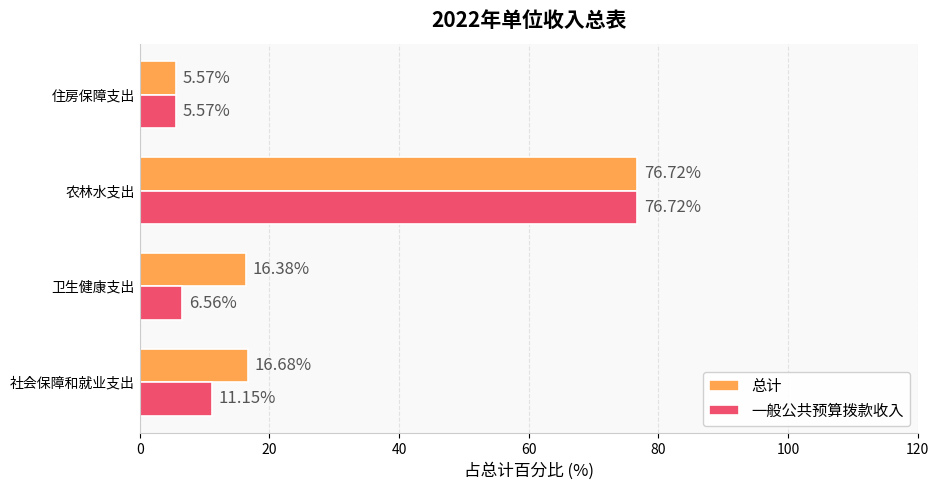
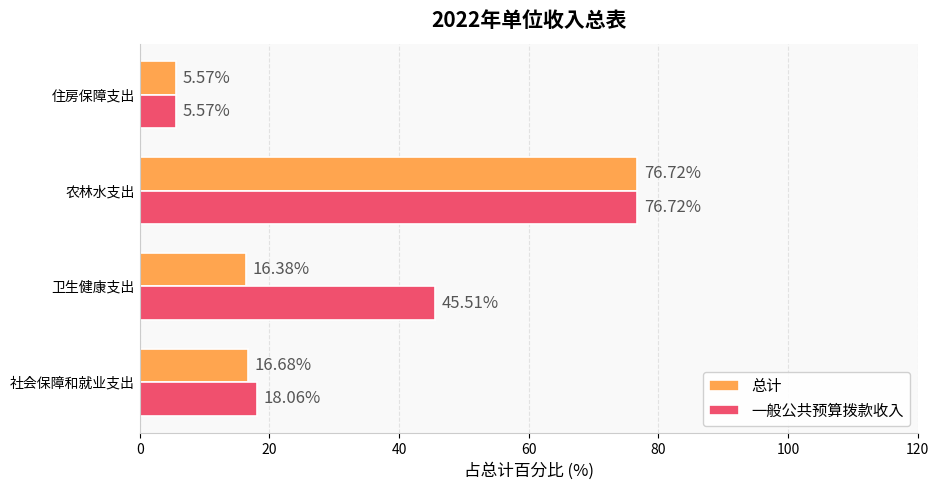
一般公共预算拨款收入, 卫生健康支出: 6.56% -> 45.51%
一般公共预算拨款收入, 社会保障和就业支出: 11.15% -> 18.06%
